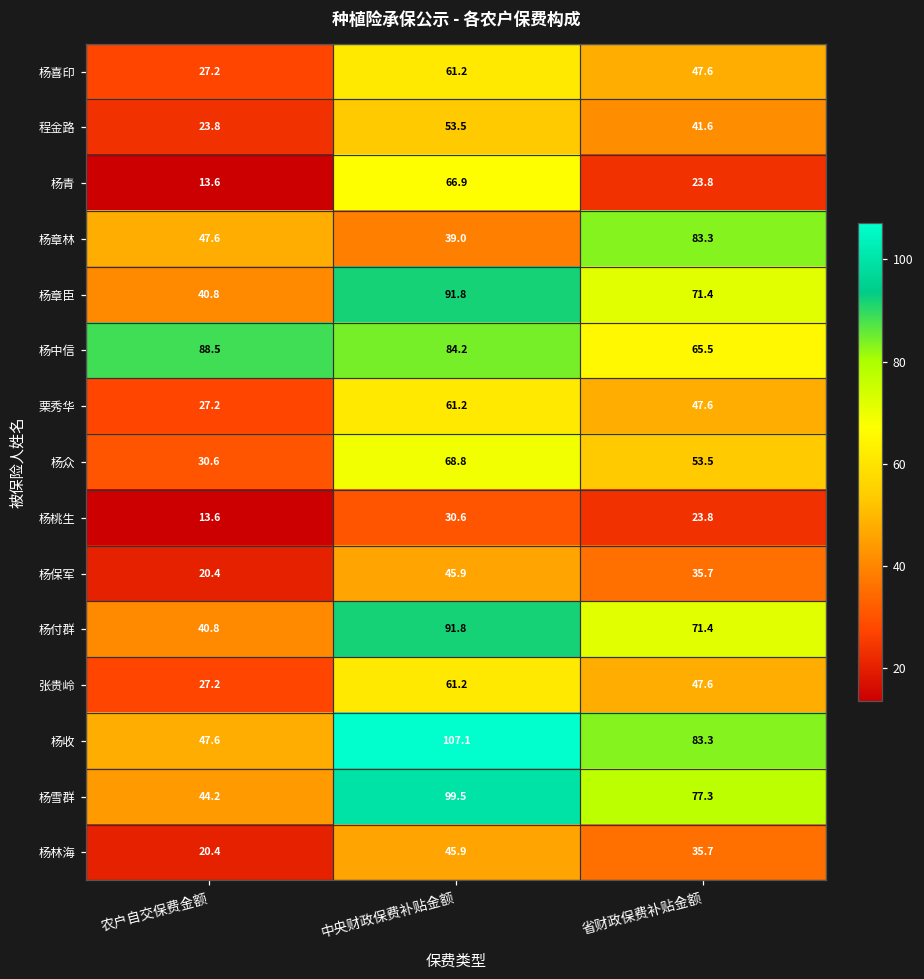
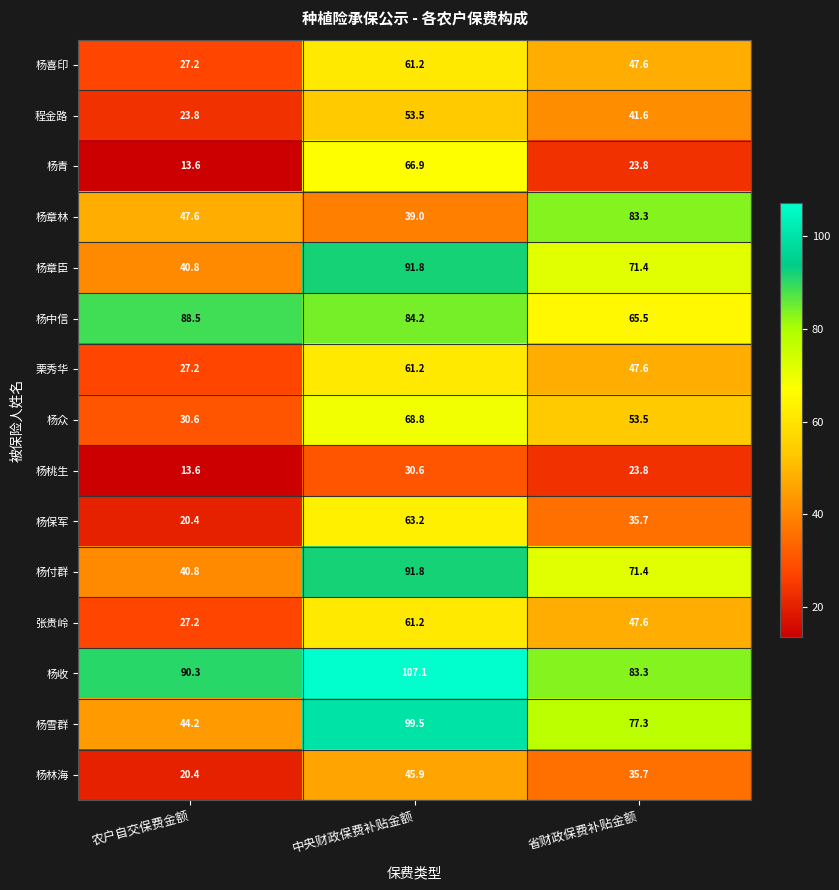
杨保军, 中央财政保费补贴金额: 45.9 -> 63.2
杨收, 农户自交保费金额: 47.6 -> 90.3
